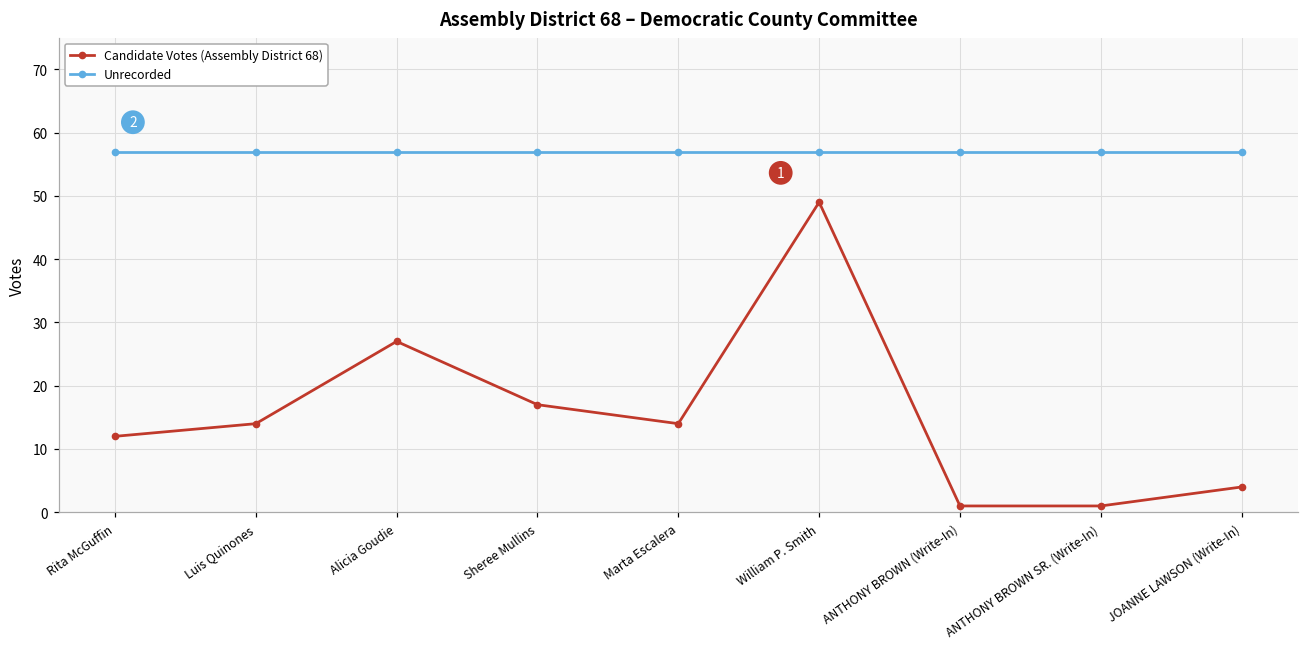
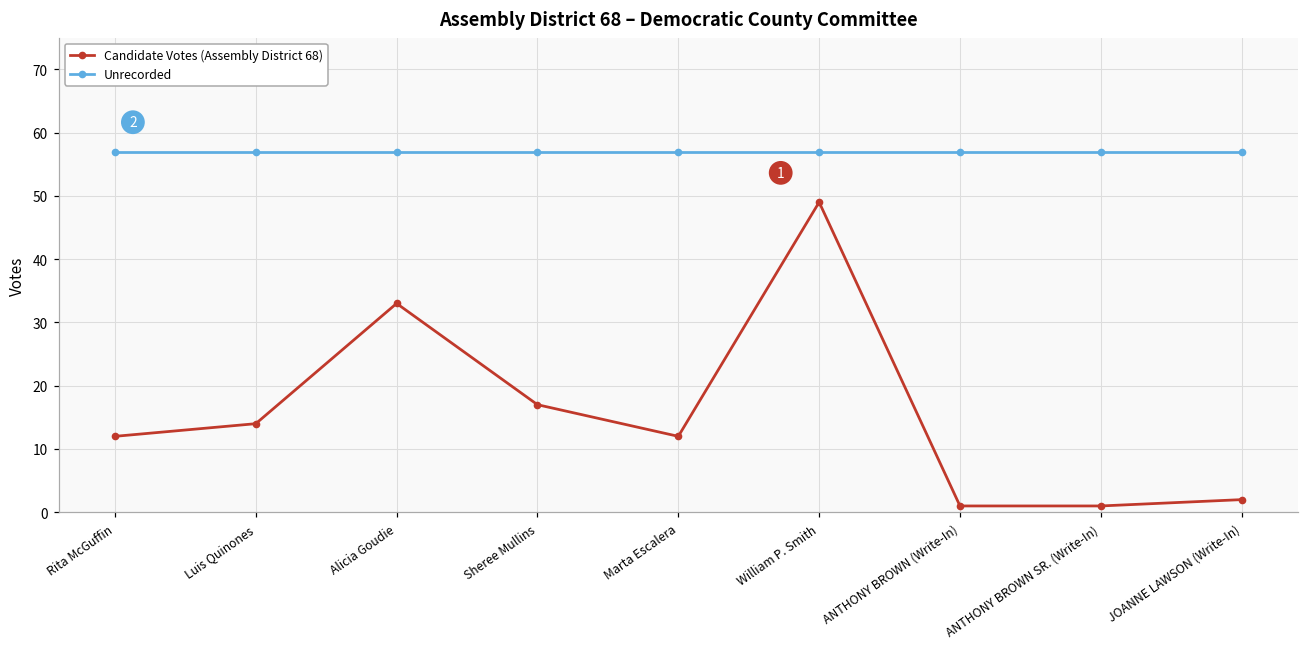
Candidate Votes (Assembly District 68), Alicia Goudie: 27 -> 33
Candidate Votes (Assembly District 68), Marta Escalera: 14 -> 12
Candidate Votes (Assembly District 68), JOANNE LAWSON (Write-In): 4 -> 2
